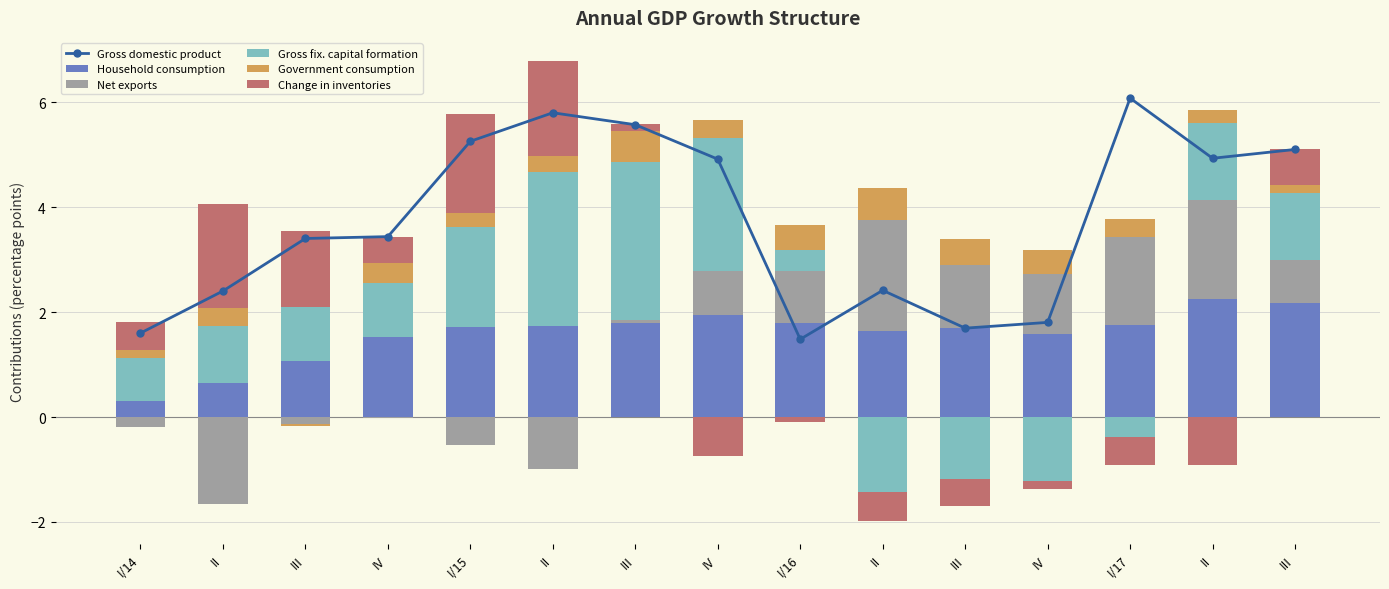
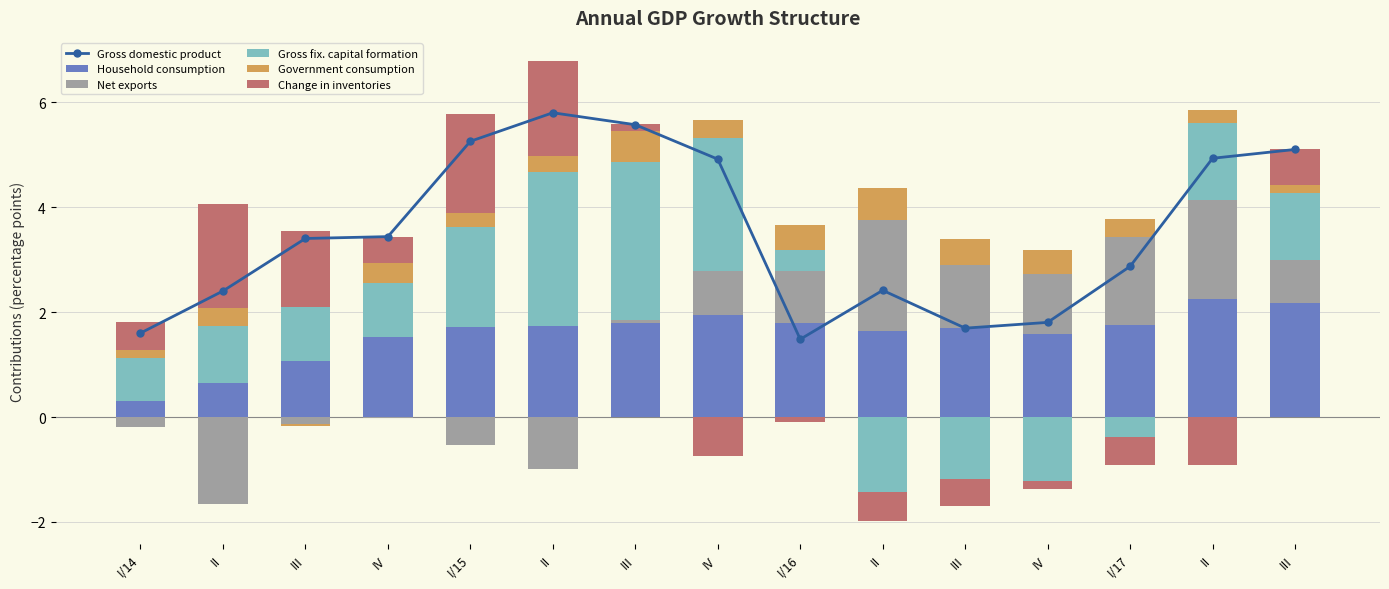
Gross domestic product, I/17: 6.1 -> 2.9
